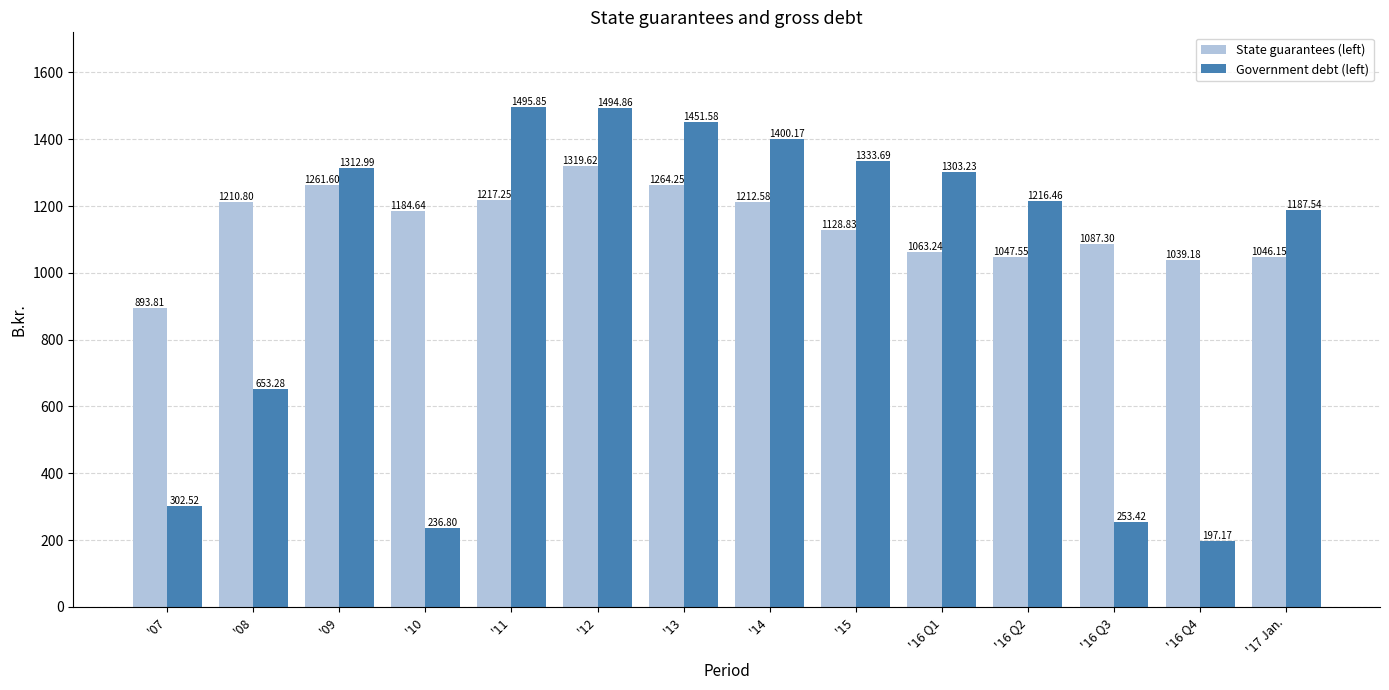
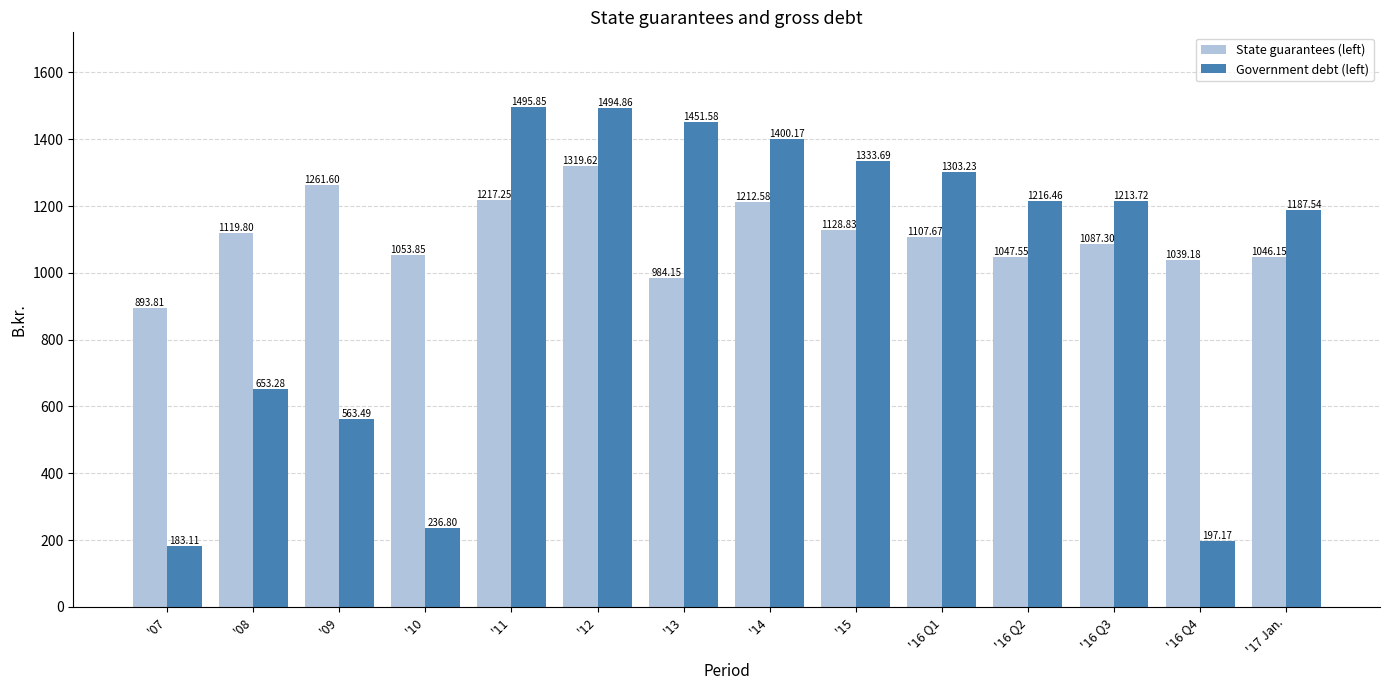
Government debt (left), '07: 302.52 -> 183.11
State guarantees (left), '08: 1210.80 -> 1119.80
Government debt (left), '09: 1312.99 -> 563.49
State guarantees (left), '10: 1184.64 -> 1053.85
State guarantees (left), '13: 1264.25 -> 984.15
State guarantees (left), '16 Q1: 1063.24 -> 1107.67
Government debt (left), '16 Q3: 253.42 -> 1213.72
